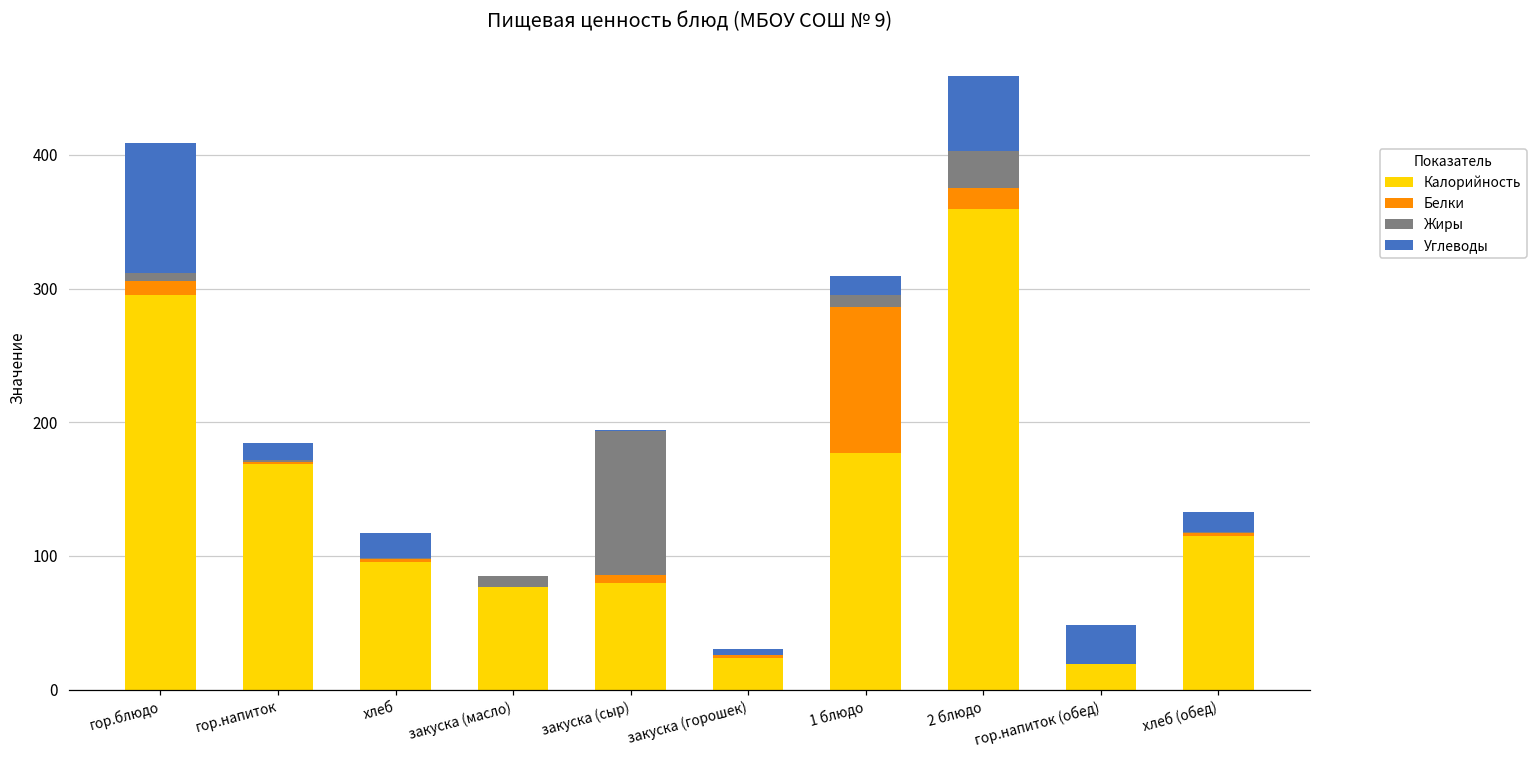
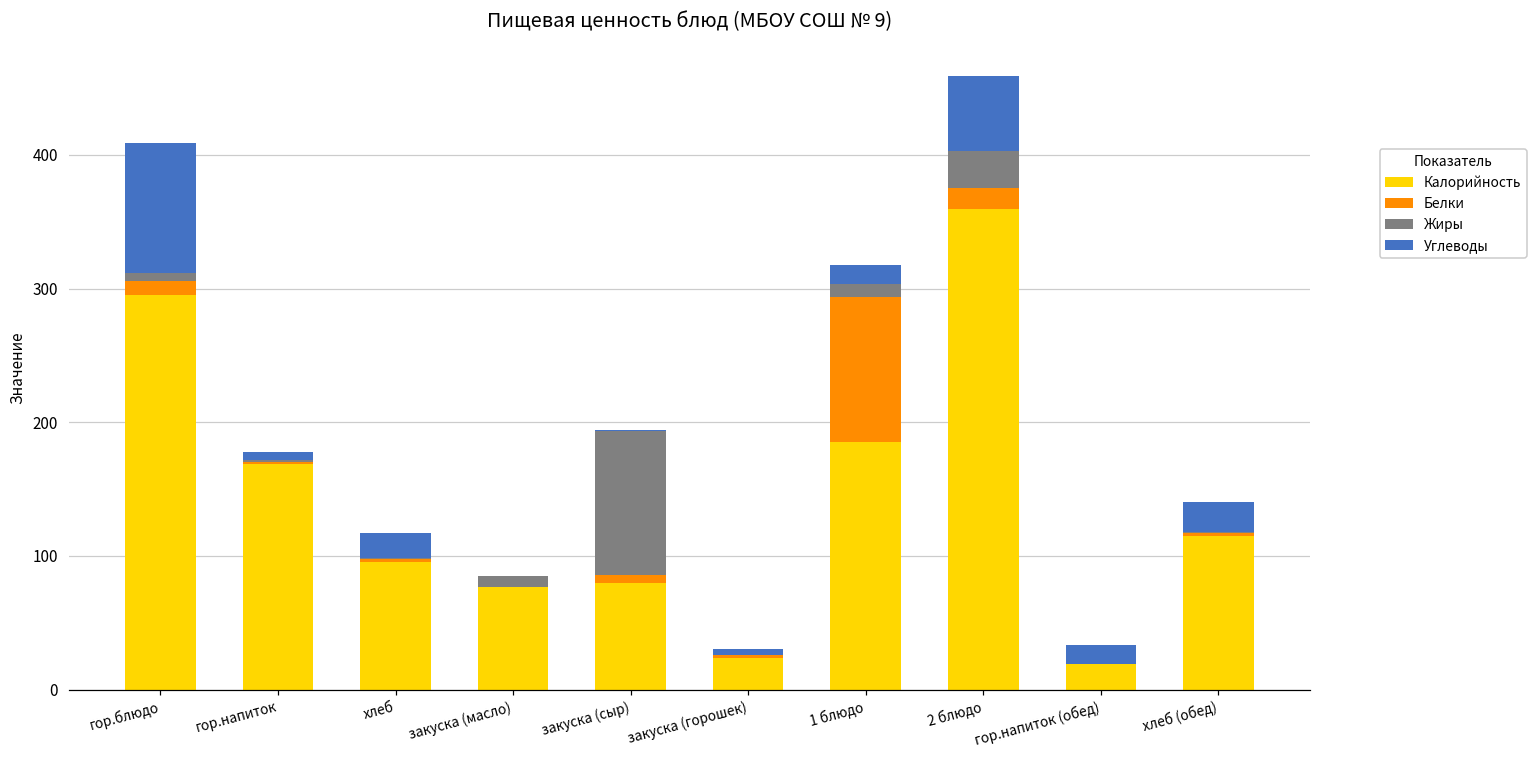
Углеводы, гор.напиток: 13 -> 6
Калорийность, 1 блюдо: 177 -> 185
Углеводы, гор.напиток (обед): 29 -> 14
Углеводы, хлеб (обед): 15 -> 22
